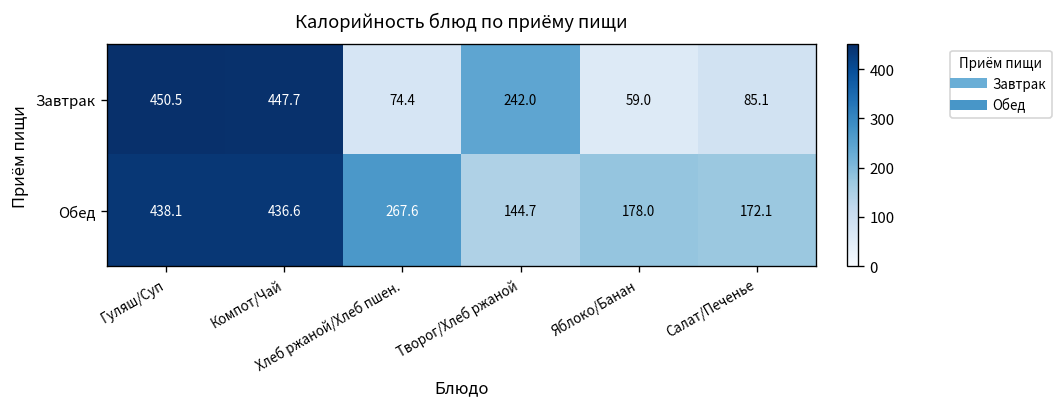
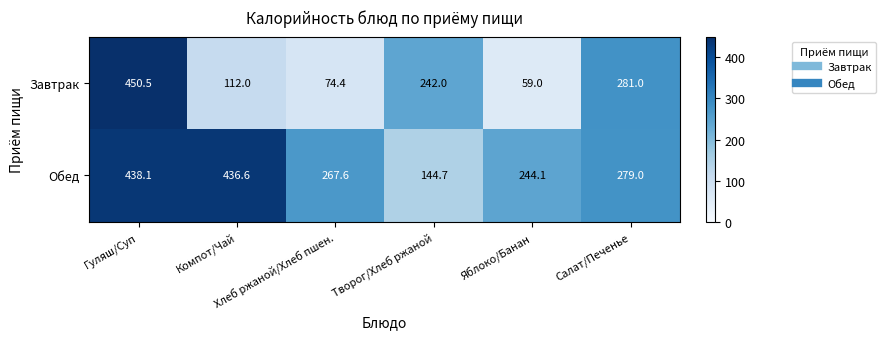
Завтрак, Компот/Чай: 447.7 -> 112.0
Завтрак, Салат/Печенье: 85.1 -> 281.0
Обед, Яблоко/Банан: 178.0 -> 244.1
Обед, Салат/Печенье: 172.1 -> 279.0
